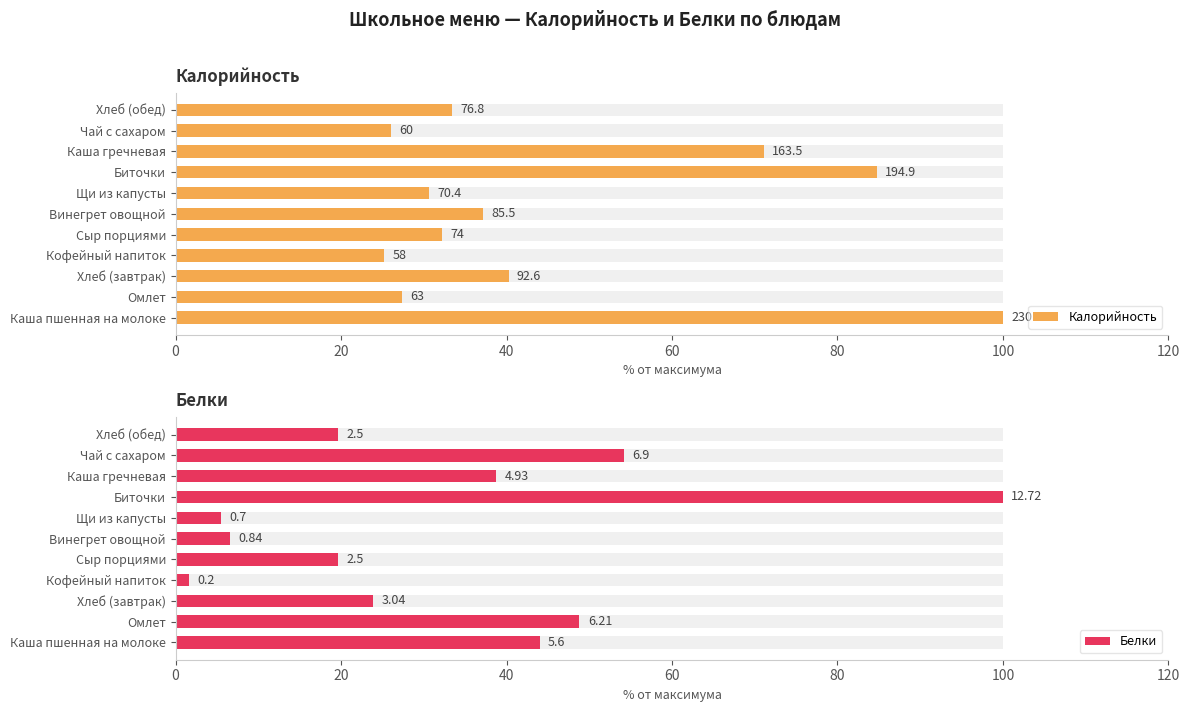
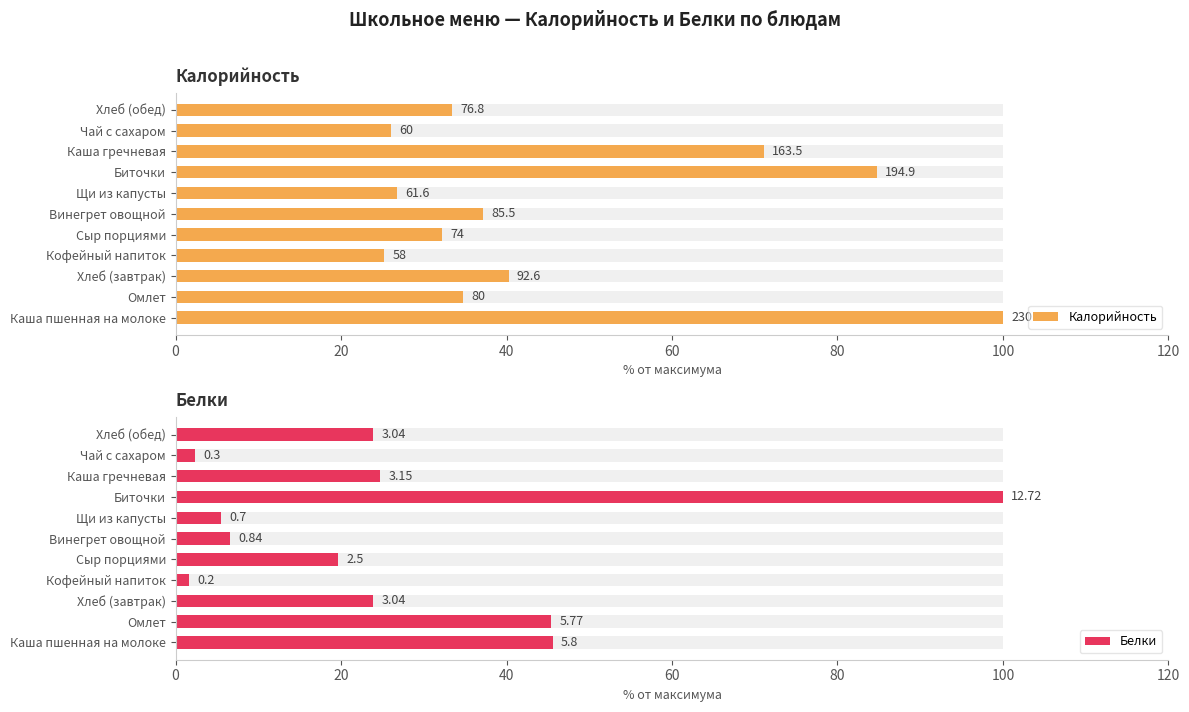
Калорийность, Калорийность, Щи из капусты: 70.4 -> 61.6
Калорийность, Калорийность, Омлет: 63 -> 80
Белки, Белки, Хлеб (обед): 2.5 -> 3.04
Белки, Белки, Чай с сахаром: 6.9 -> 0.3
Белки, Белки, Каша гречневая: 4.93 -> 3.15
Белки, Белки, Омлет: 6.21 -> 5.77
Белки, Белки, Каша пшенная на молоке: 5.6 -> 5.8
